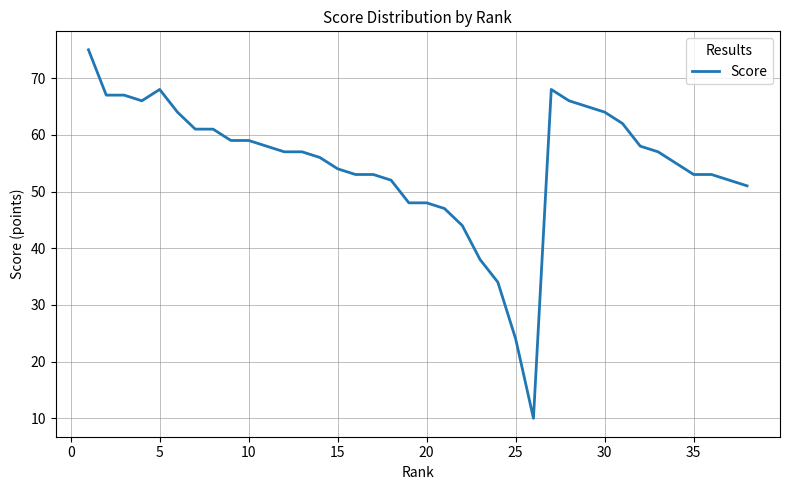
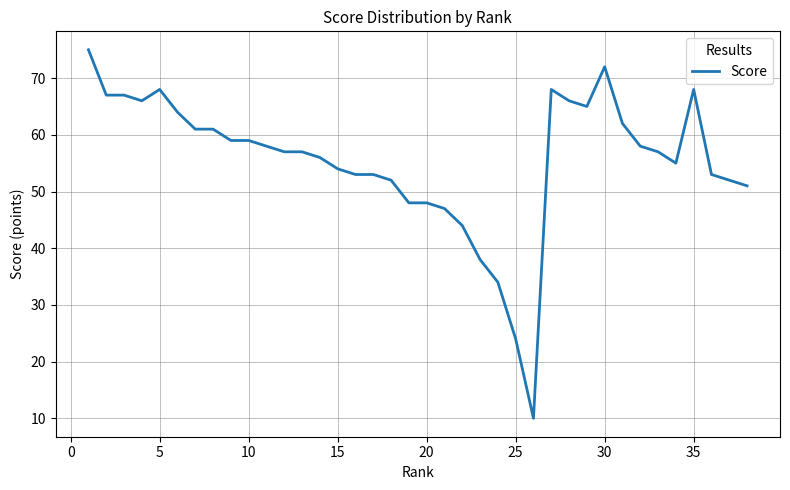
30: 64 -> 72
35: 53 -> 68
